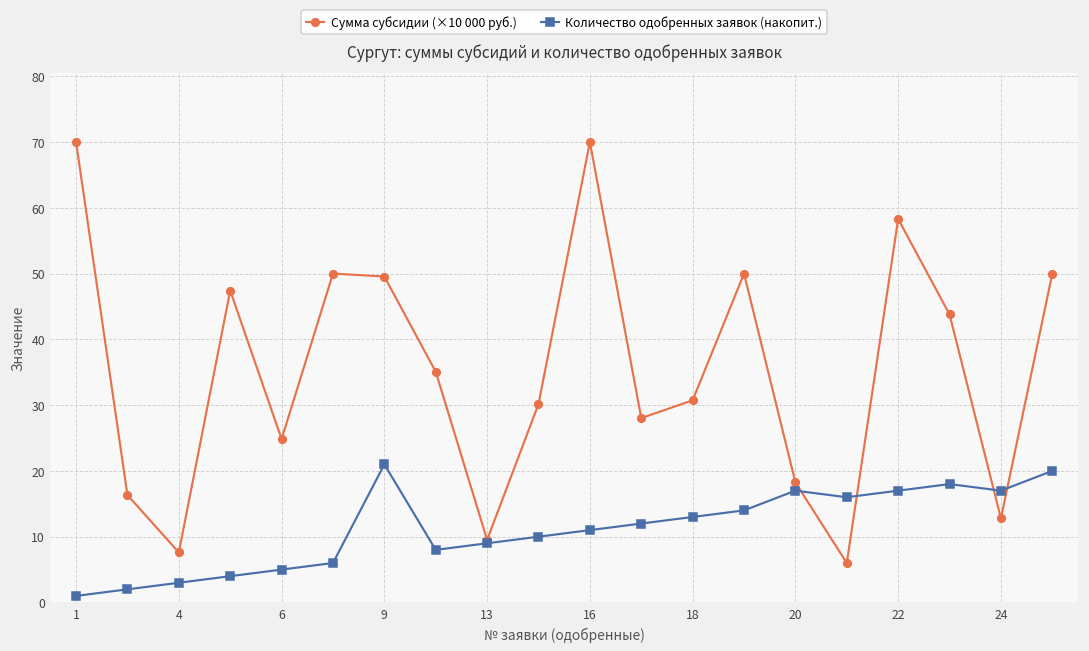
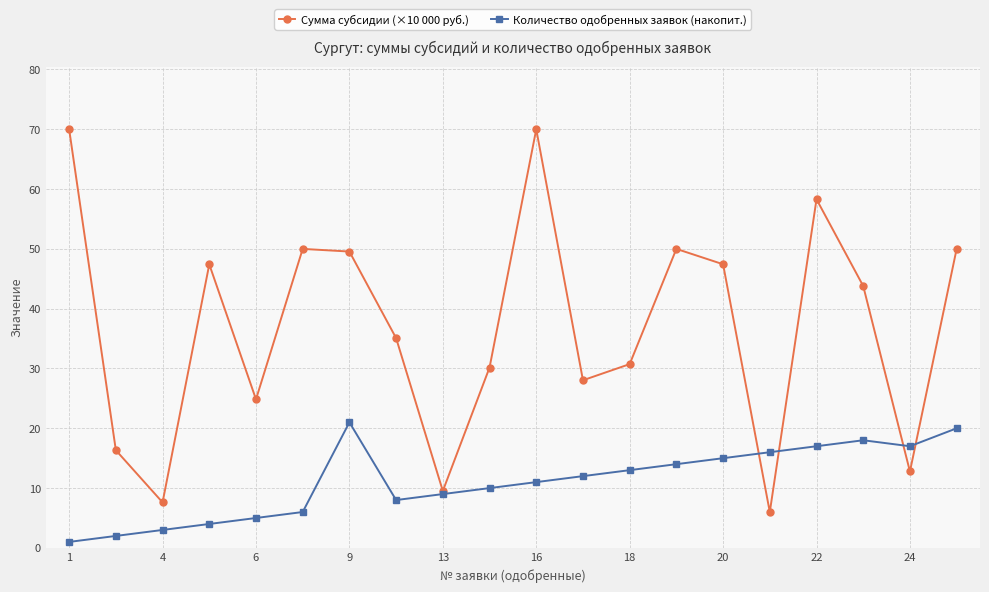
Сумма субсидии (×10 000 руб.), 20: 18 -> 47
Количество одобренных заявок (накопит.), 20: 17 -> 15
